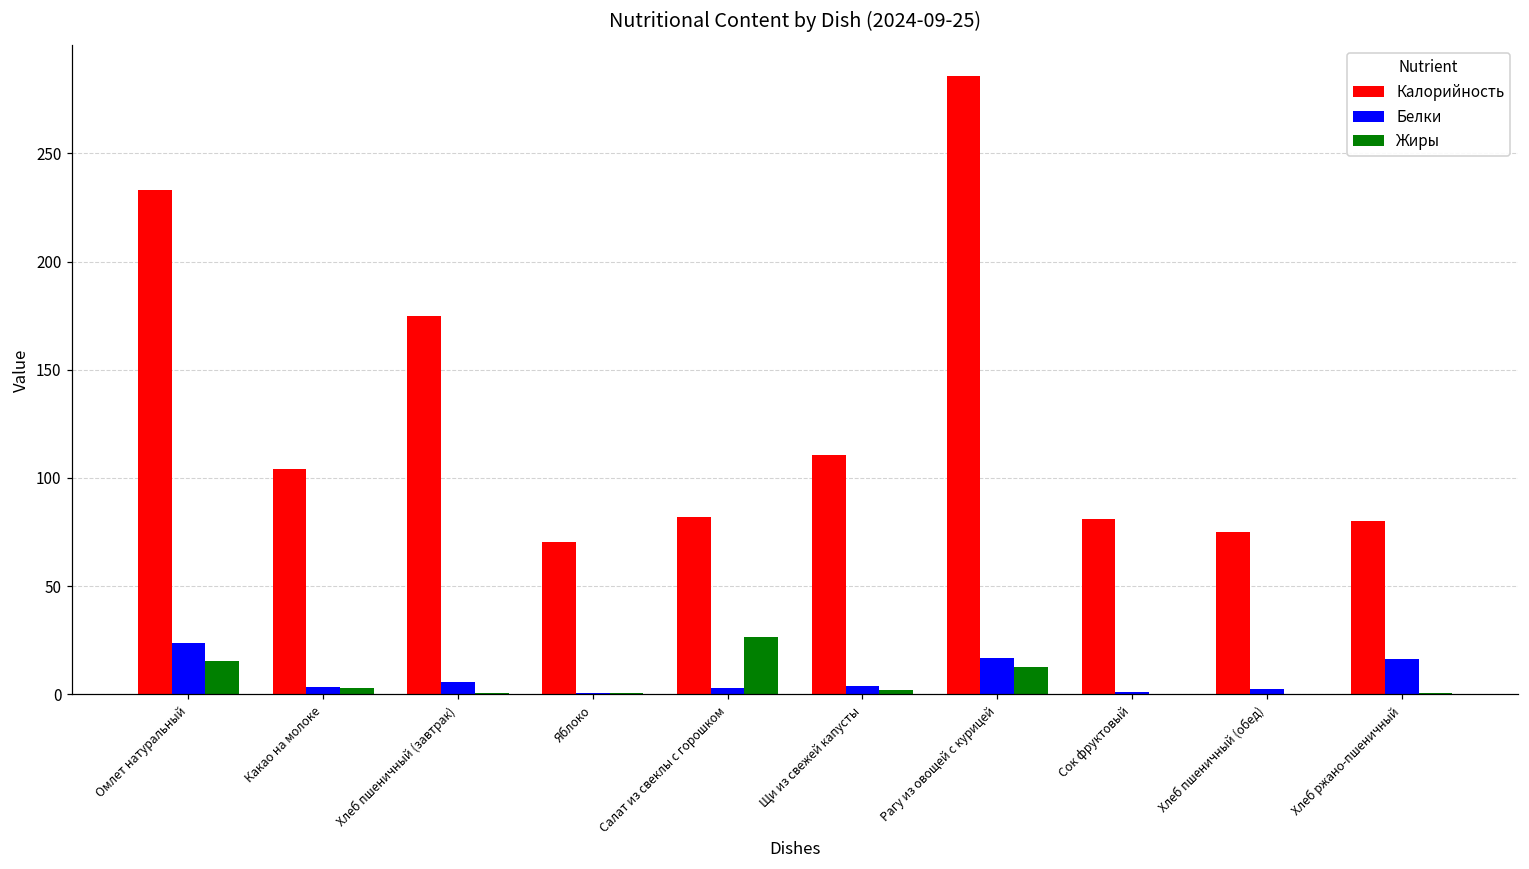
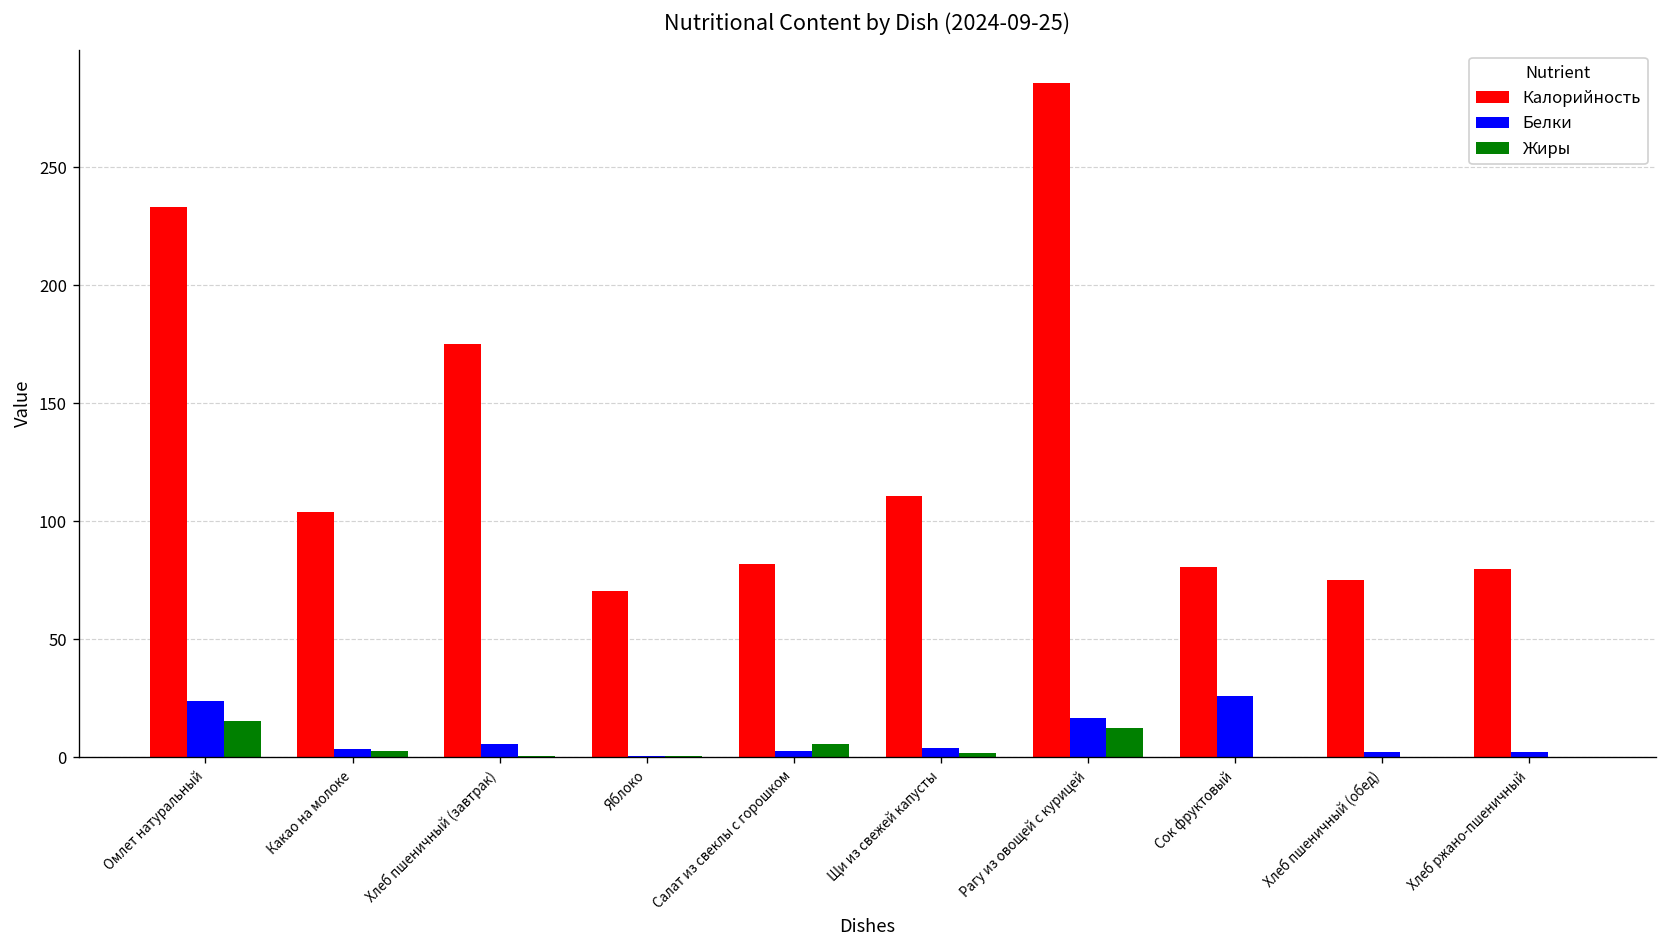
Жиры, Салат из свеклы с горошком: 26 -> 6
Белки, Сок фруктовый: 1 -> 26
Белки, Хлеб ржано-пшеничный: 16 -> 2
